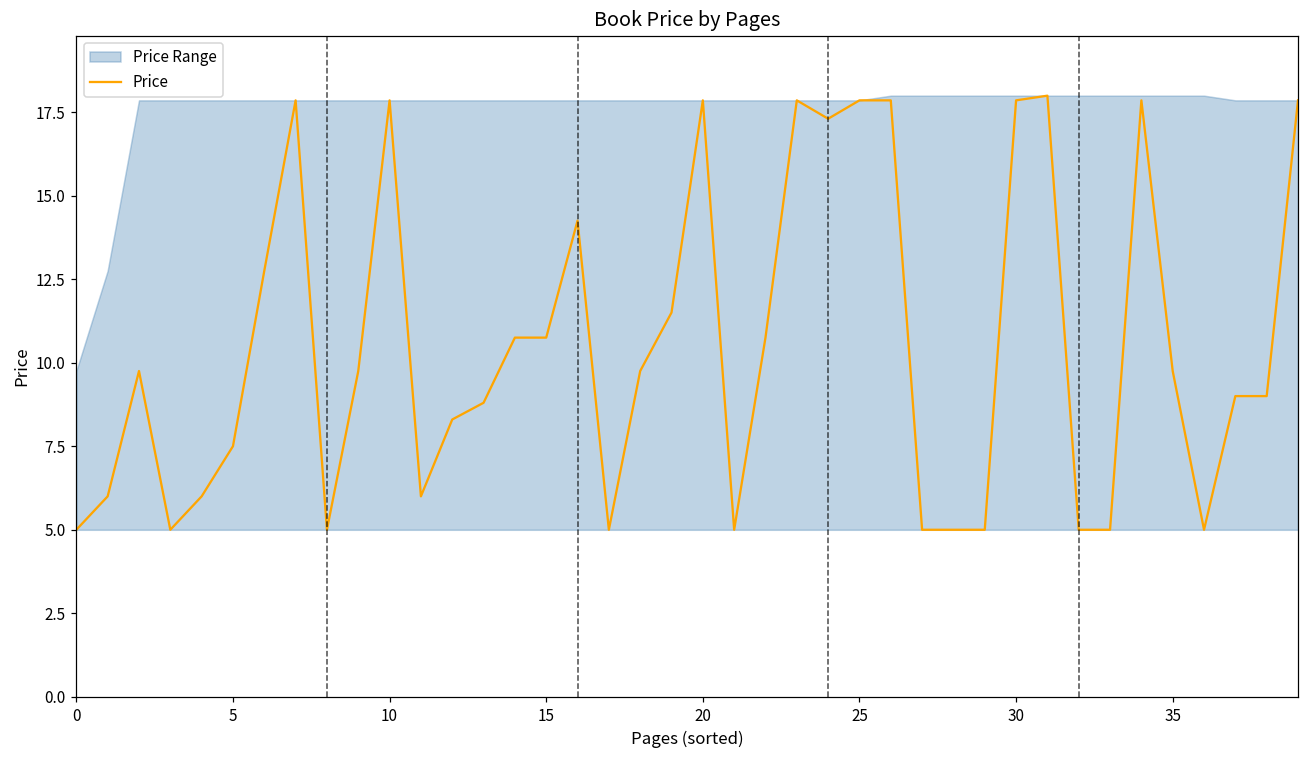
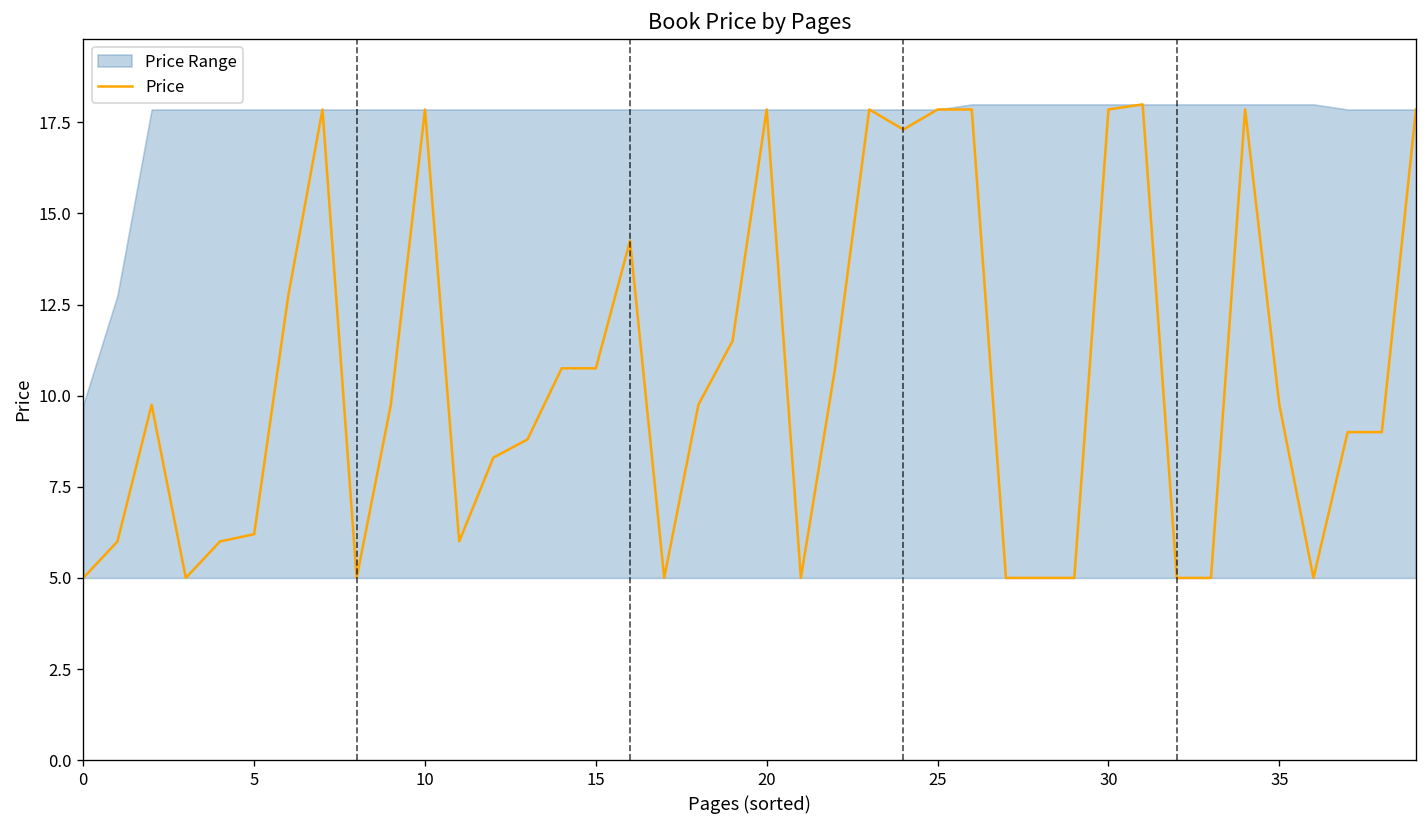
Price, 5: 7.5 -> 6.2
